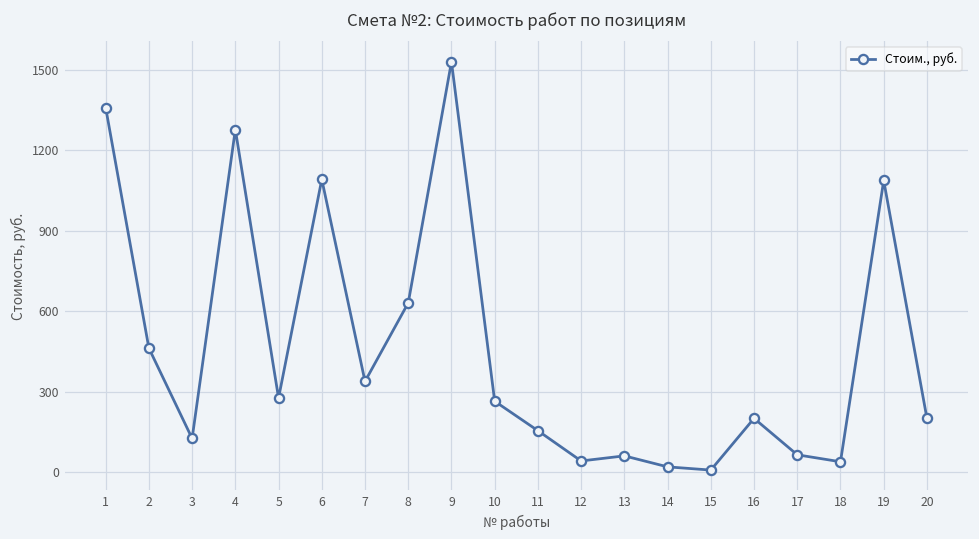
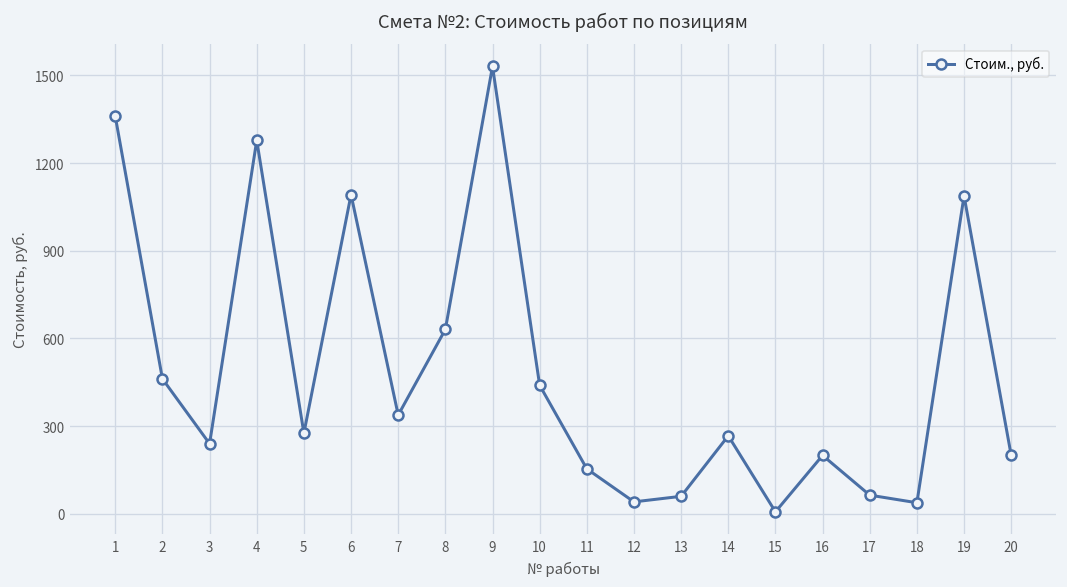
3: 130 -> 240
10: 260 -> 440
14: 20 -> 270
